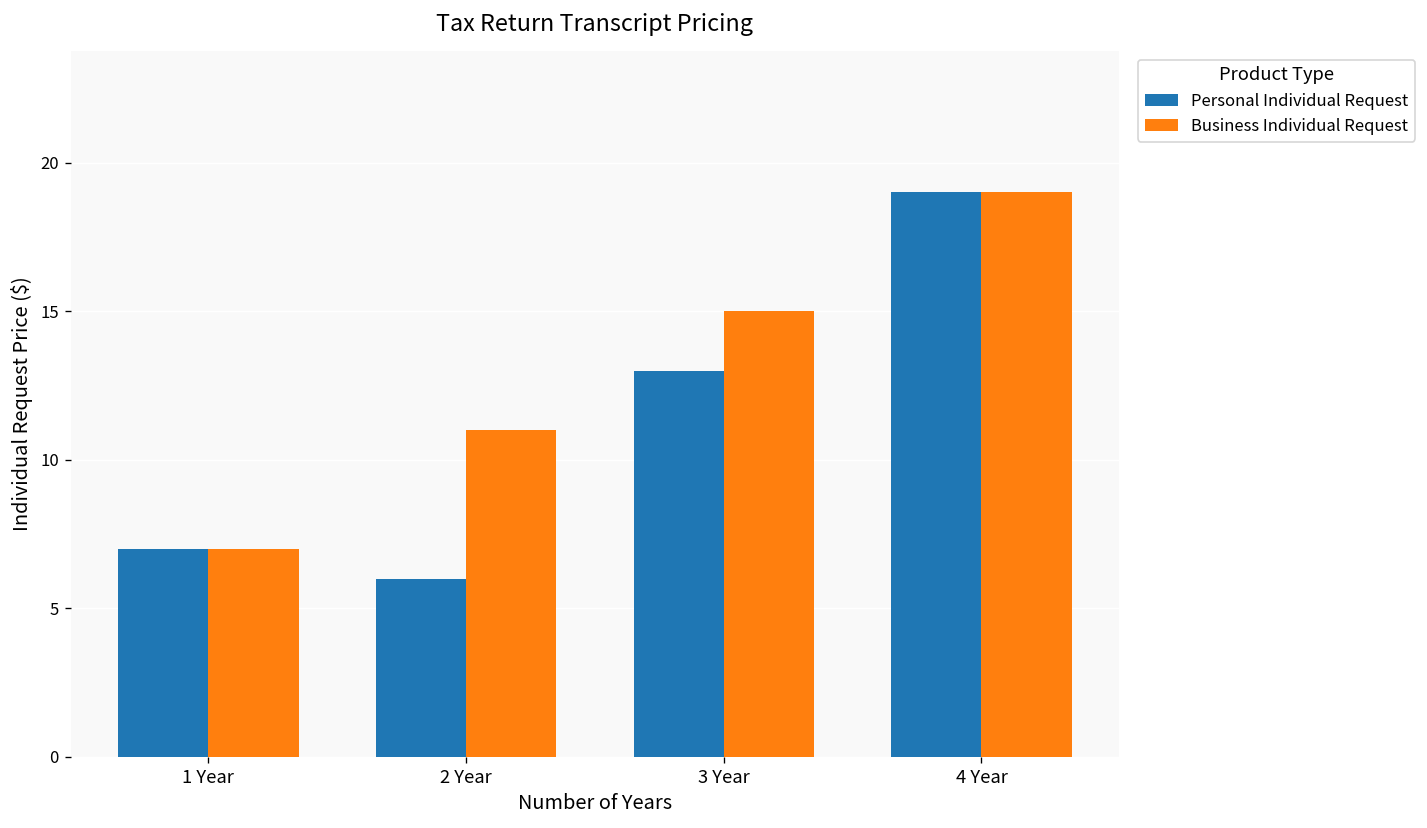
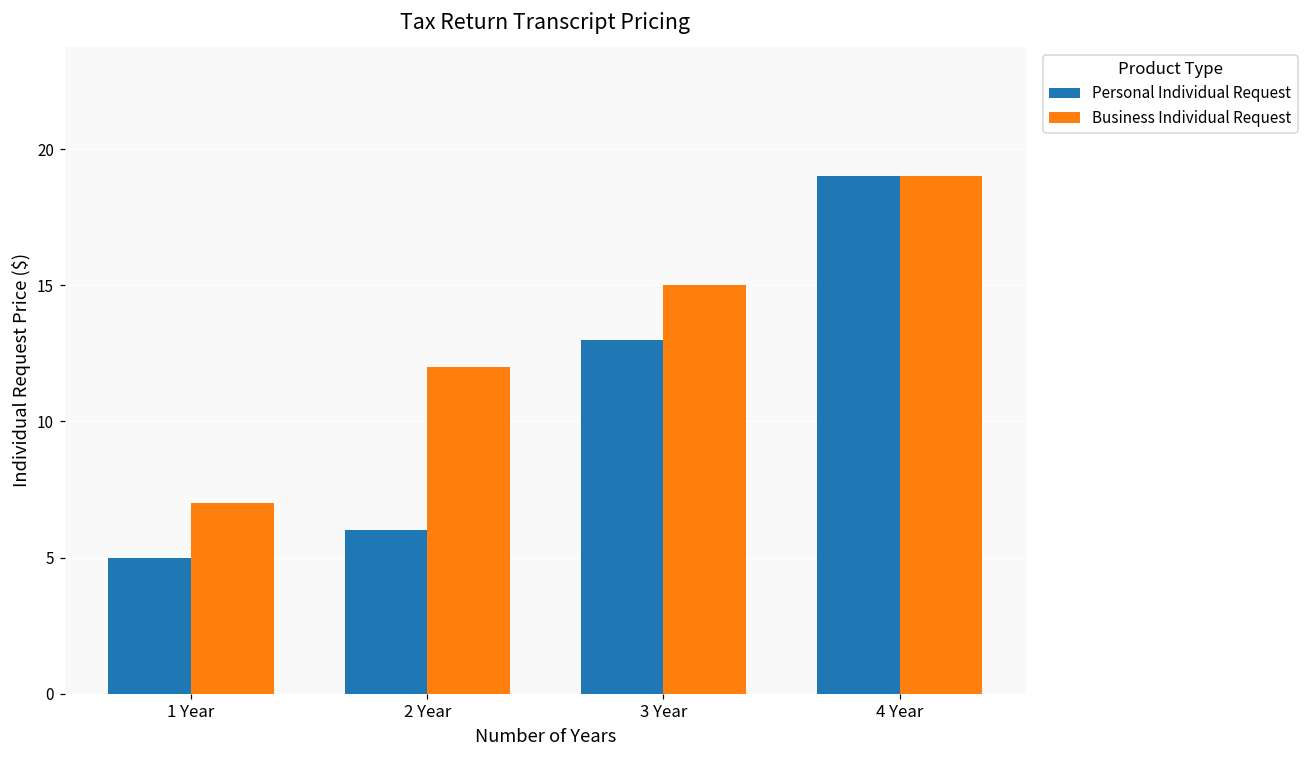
Personal Individual Request, 1 Year: 7 -> 5
Business Individual Request, 2 Year: 11 -> 12
